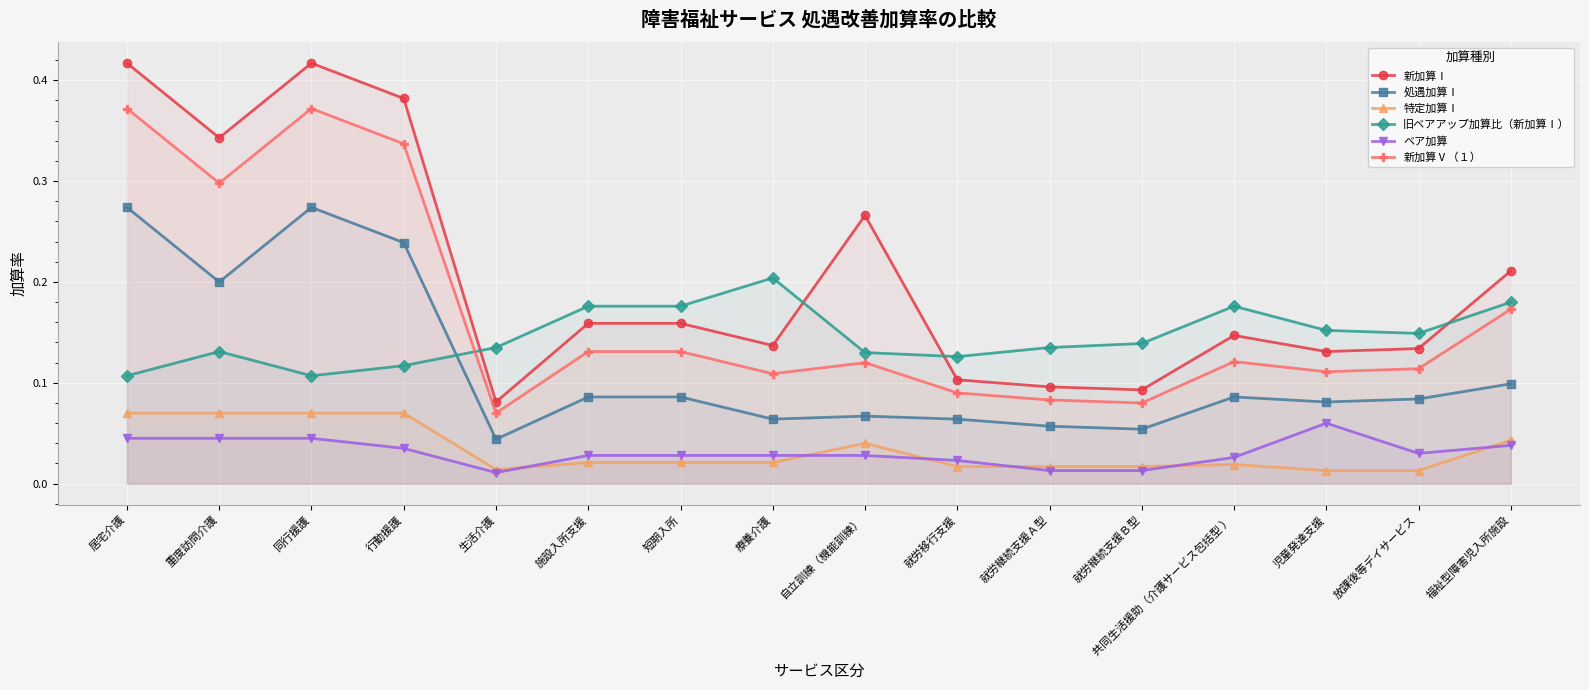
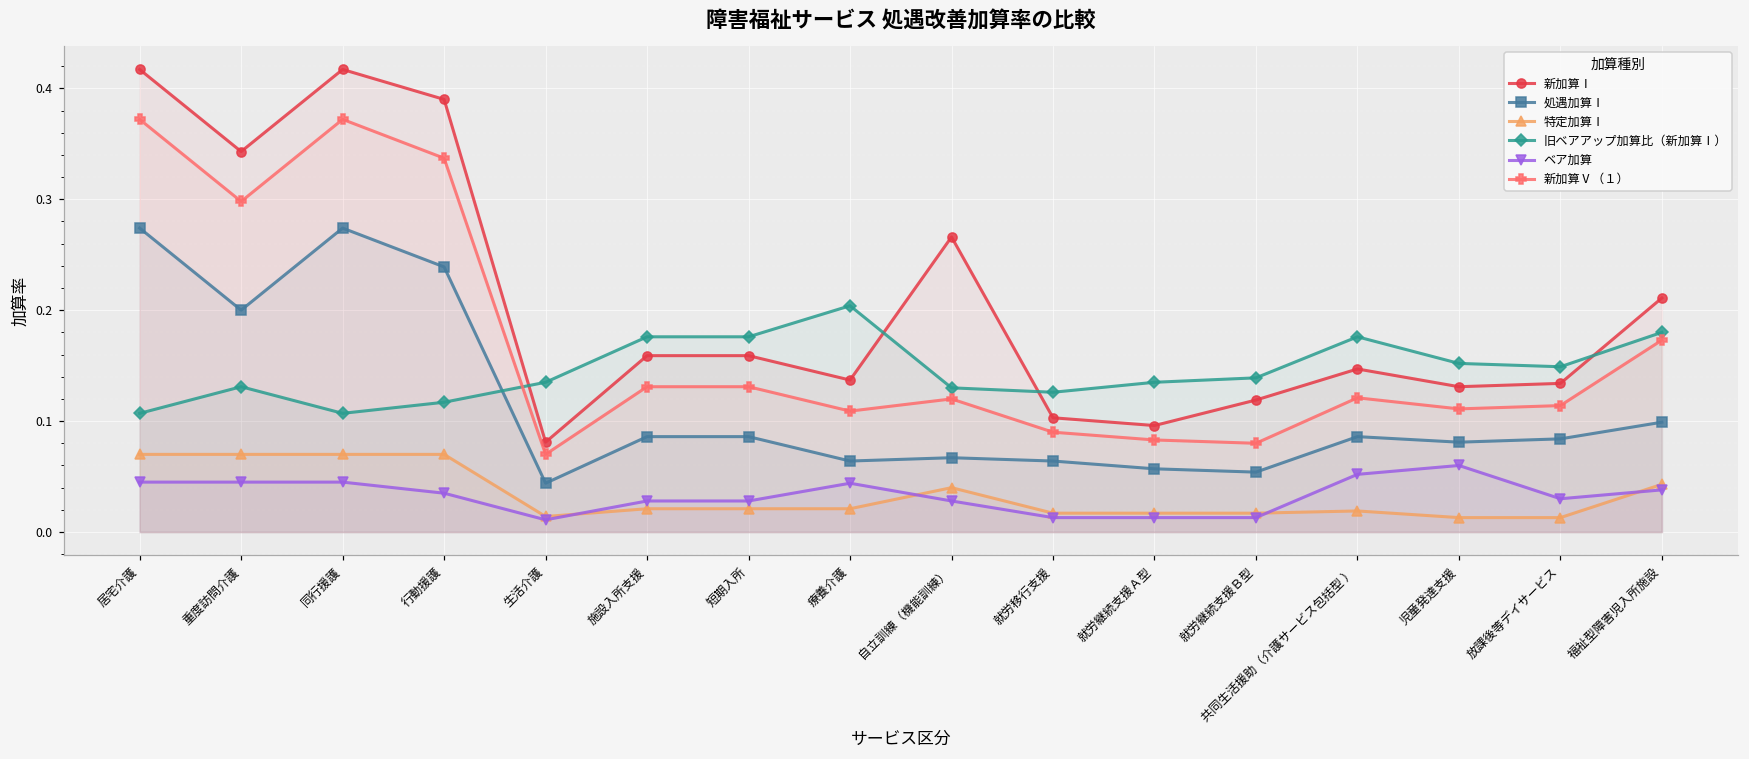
新加算Ⅰ, 行動援護: 0.382 -> 0.390
ベア加算, 療養介護: 0.028 -> 0.044
ベア加算, 就労移行支援: 0.023 -> 0.013
新加算Ⅰ, 就労継続支援Ｂ型: 0.093 -> 0.119
ベア加算, 共同生活援助（介護サービス包括型 ）: 0.026 -> 0.052
